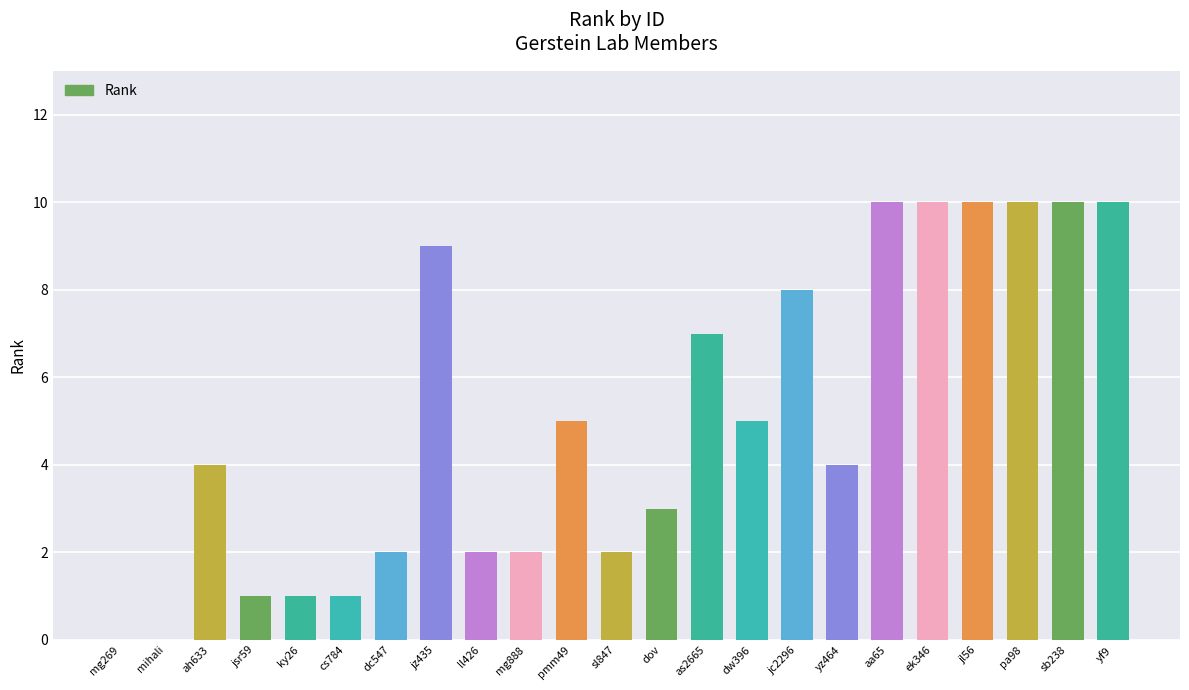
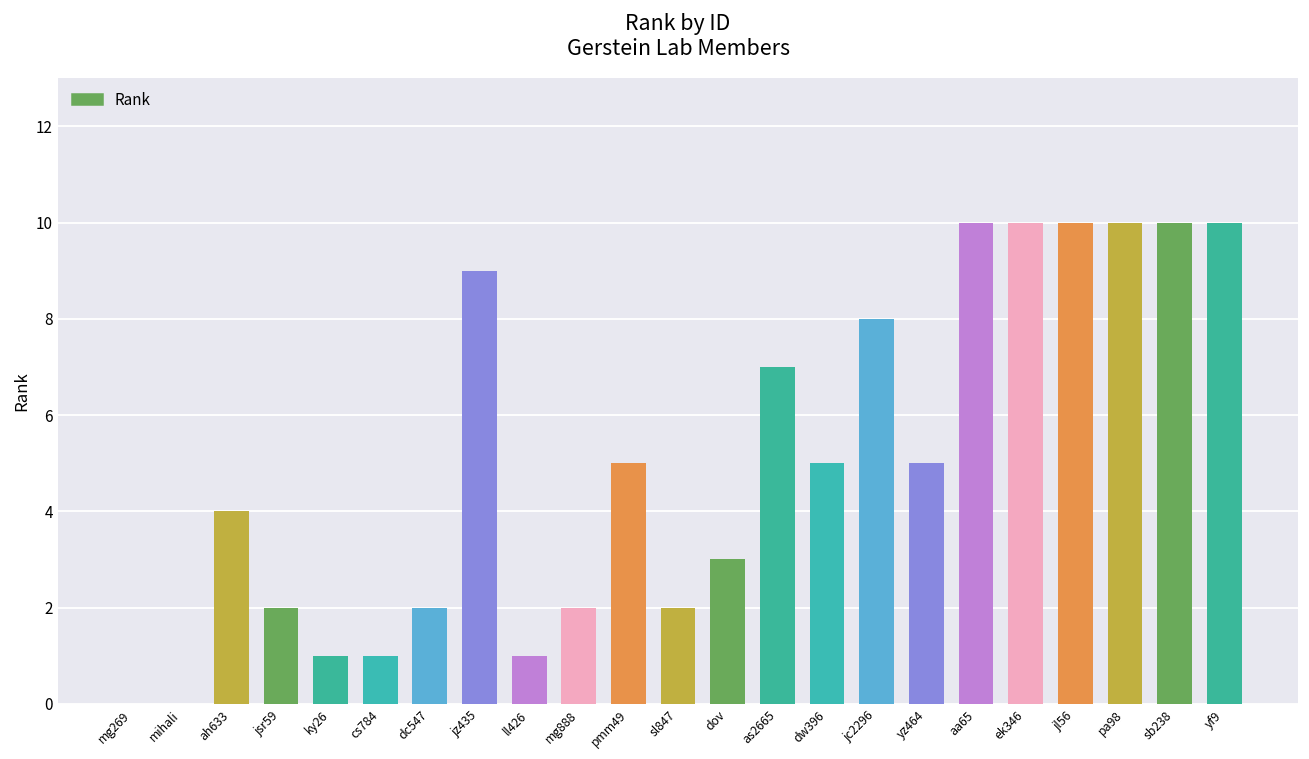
jsr59: 1 -> 2
ll426: 2 -> 1
yz464: 4 -> 5
